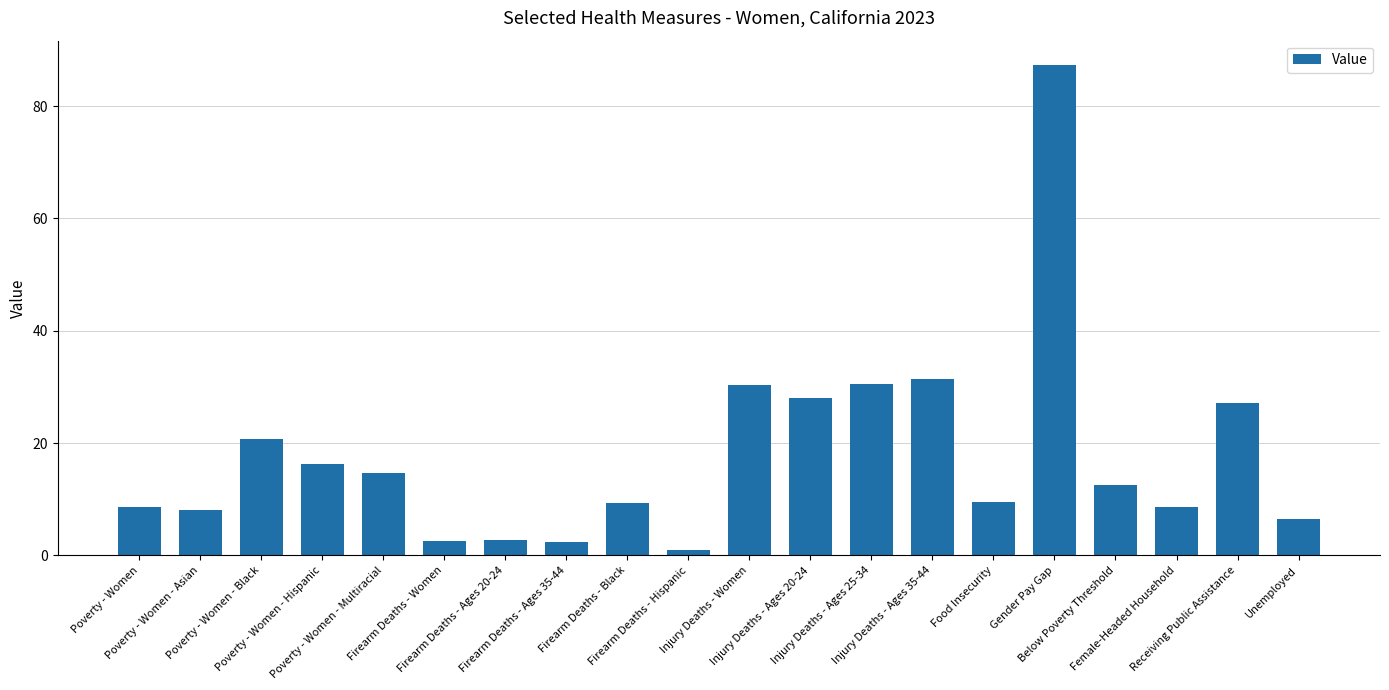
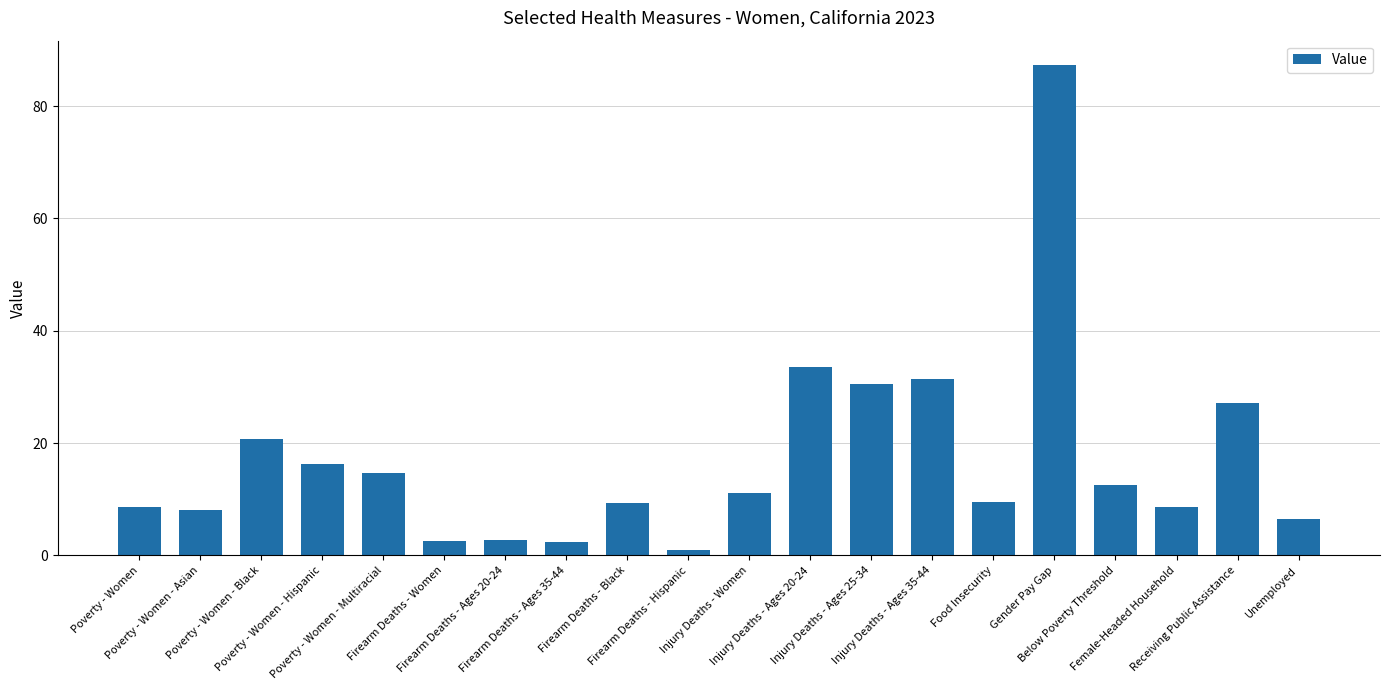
Injury Deaths - Women: 30 -> 11
Injury Deaths - Ages 20-24: 28 -> 34
